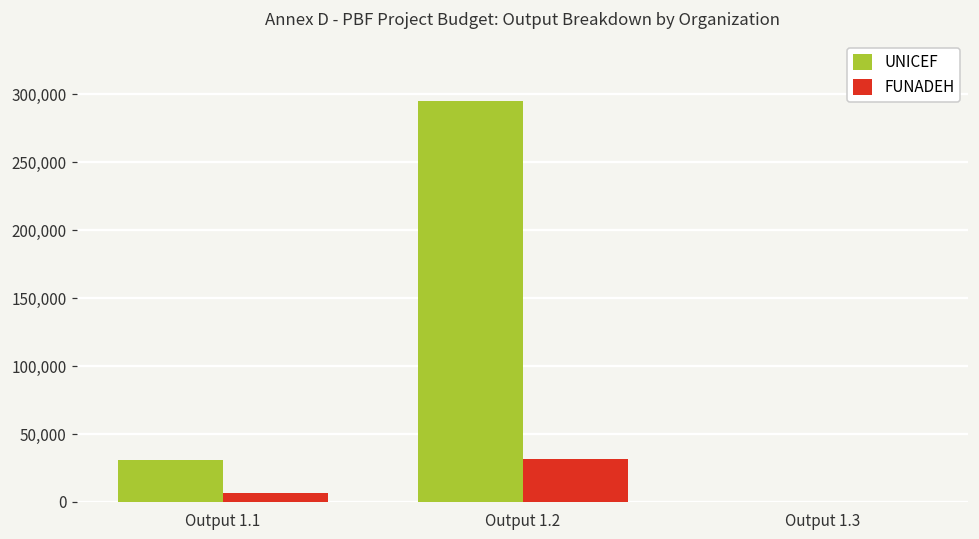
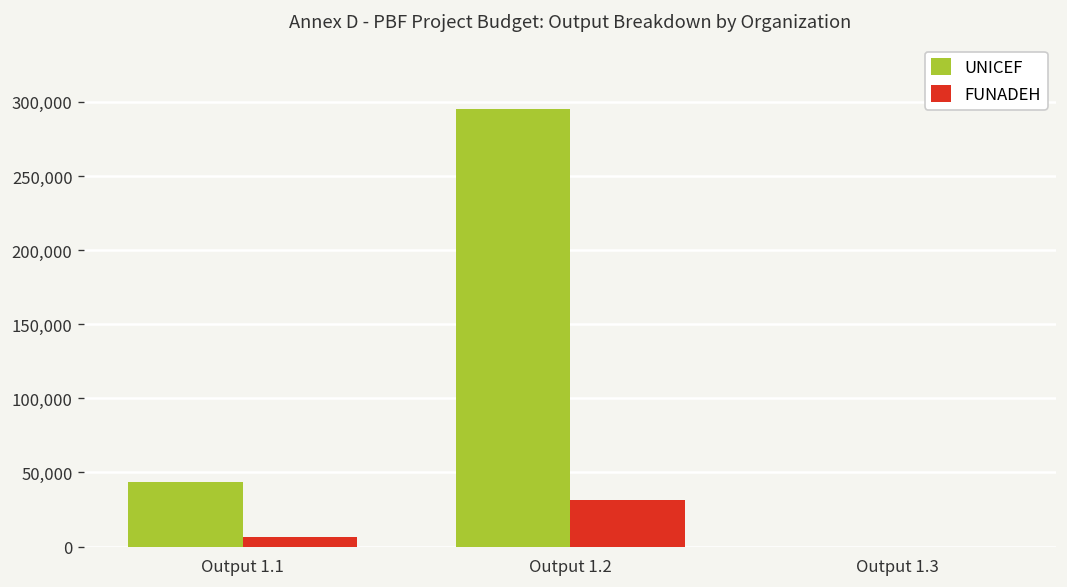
UNICEF, Output 1.1: 31,000 -> 43,000
